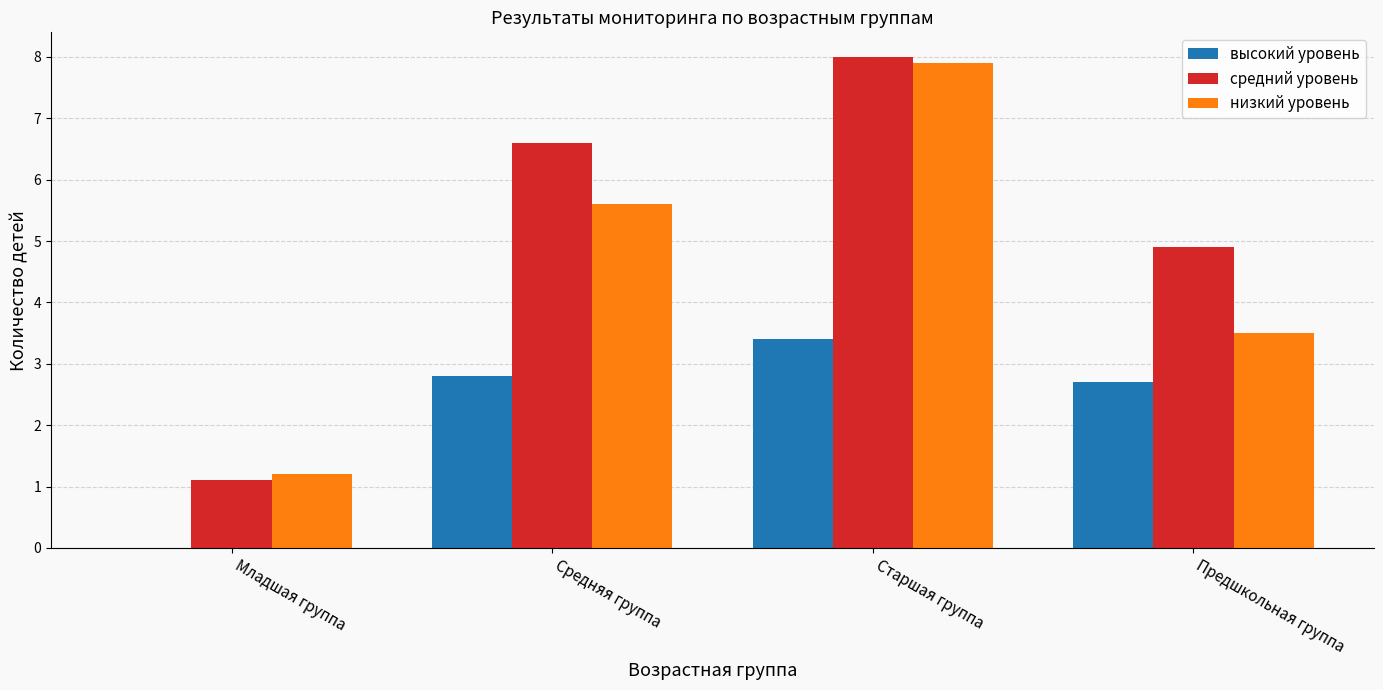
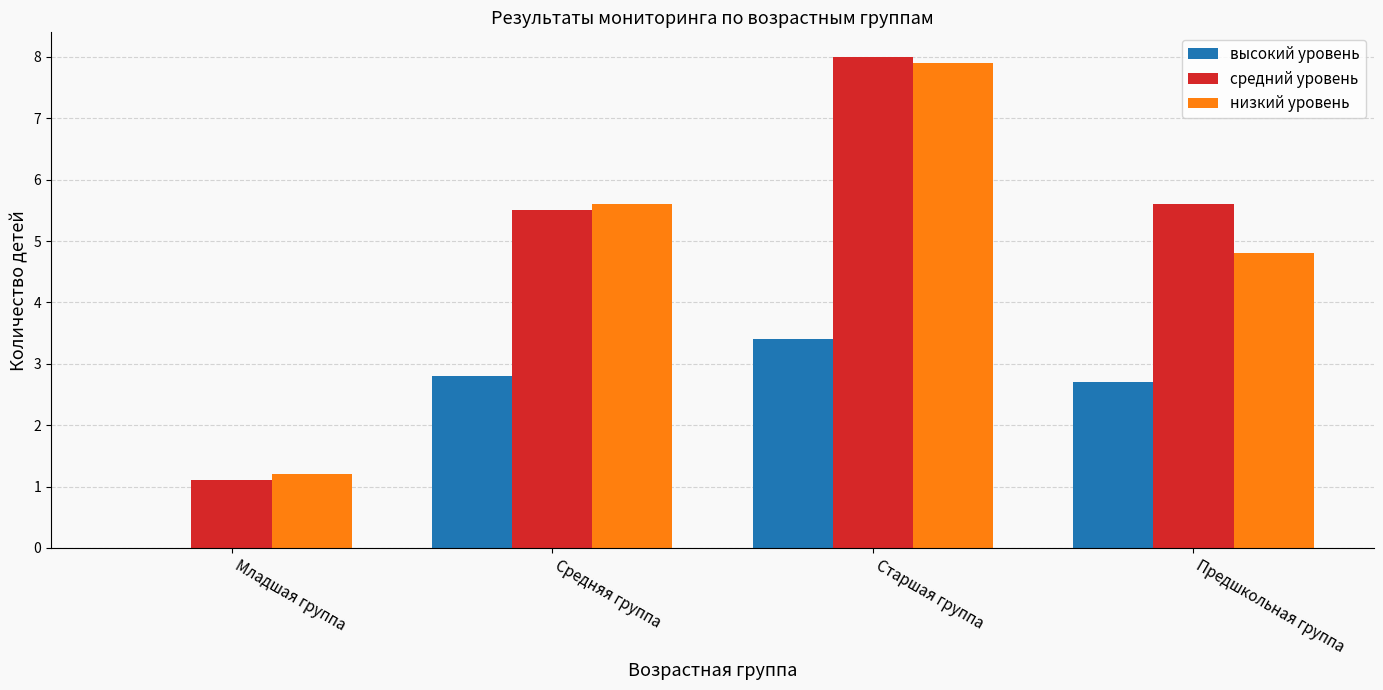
средний уровень, Средняя группа: 6.6 -> 5.5
средний уровень, Предшкольная группа: 4.9 -> 5.6
низкий уровень, Предшкольная группа: 3.5 -> 4.8
